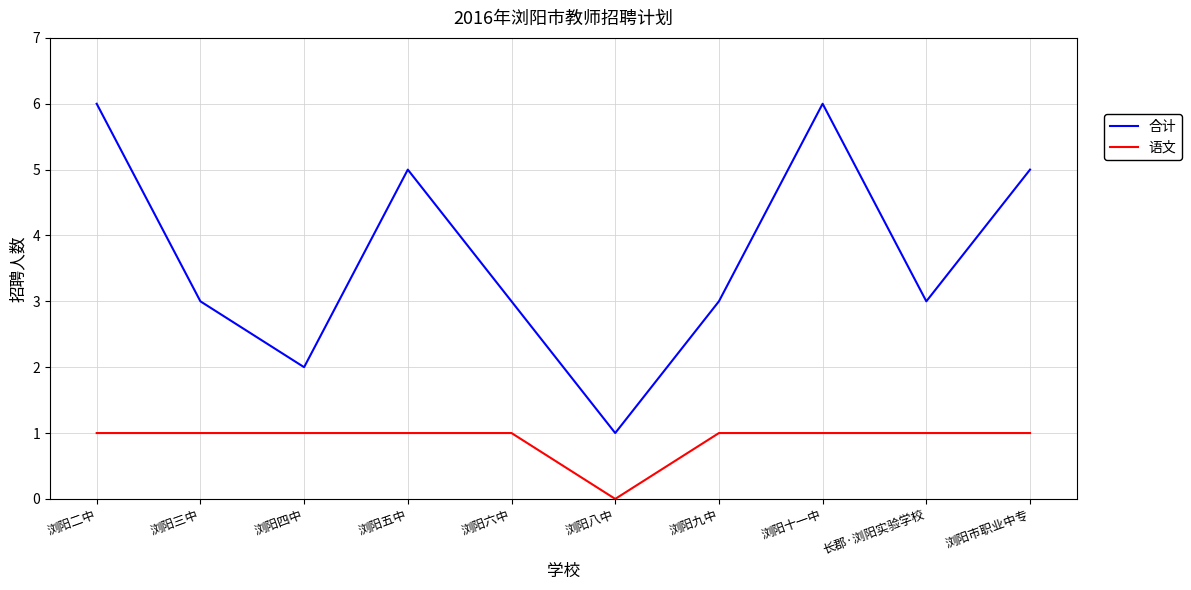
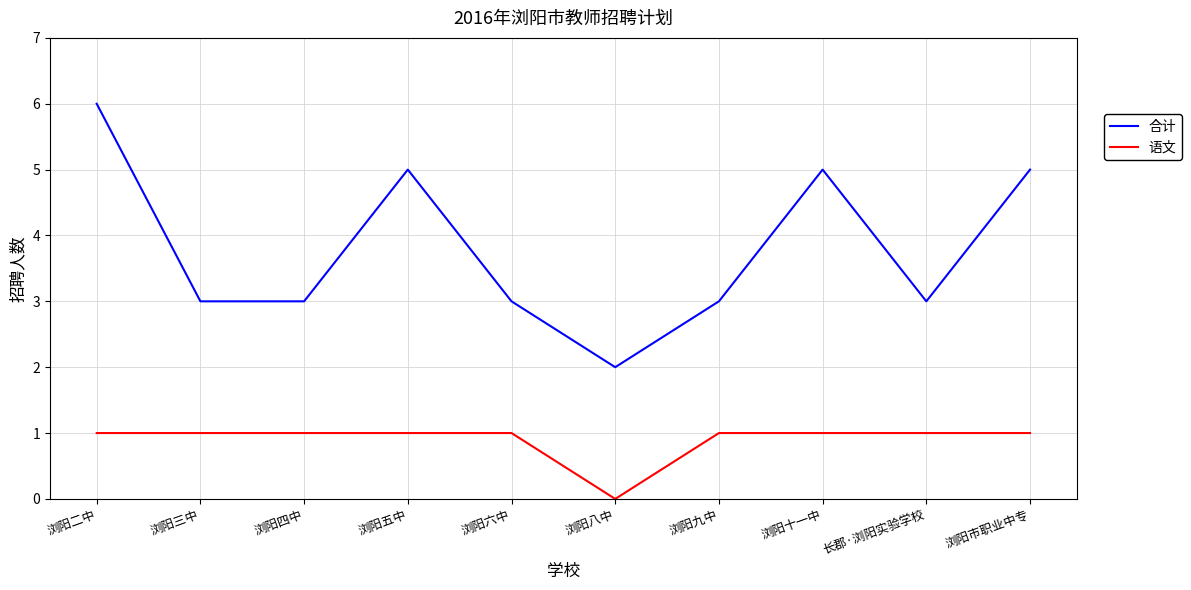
合计, 浏阳四中: 2 -> 3
合计, 浏阳八中: 1 -> 2
合计, 浏阳十一中: 6 -> 5
